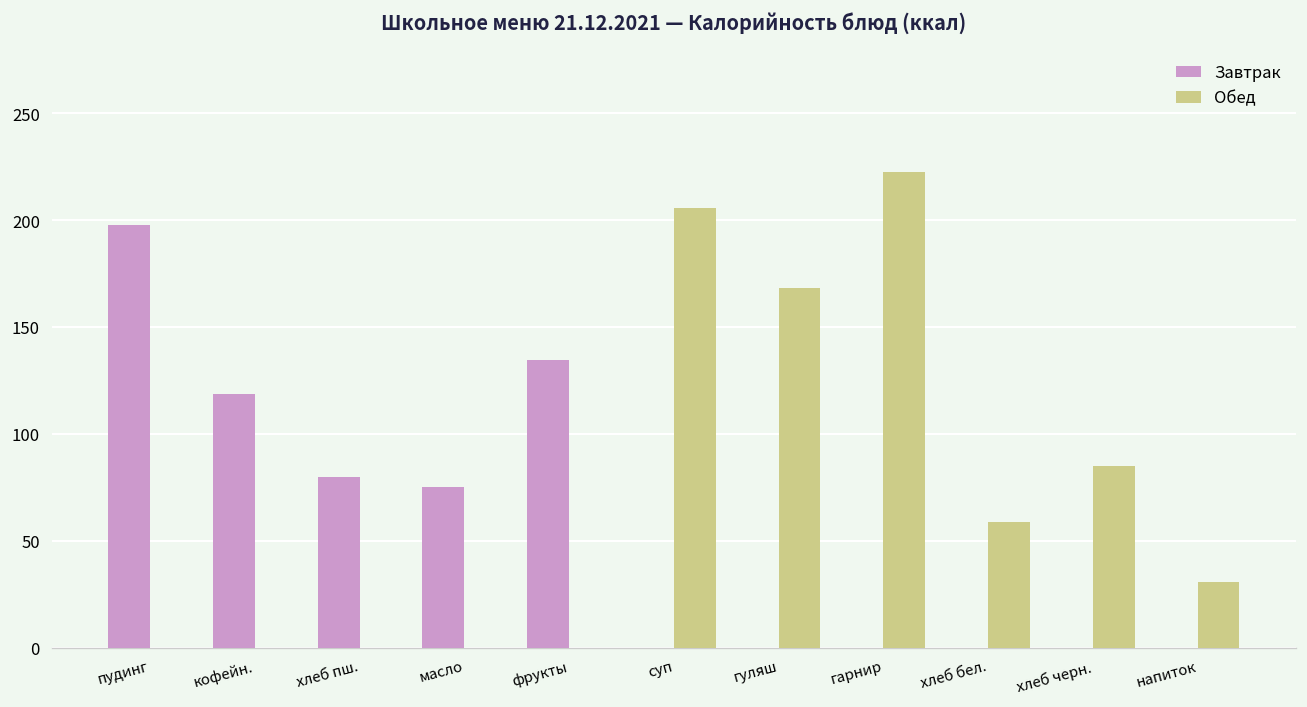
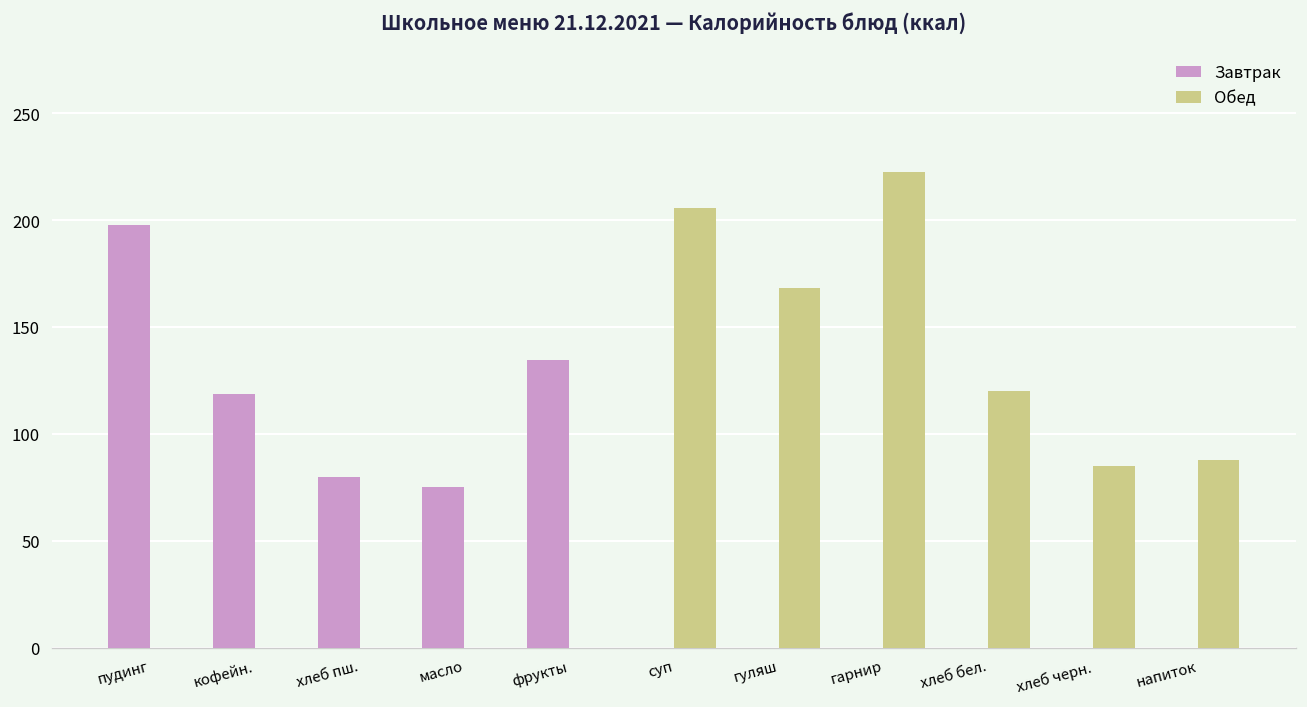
Обед, хлеб бел.: 59 -> 120
Обед, напиток: 31 -> 88
